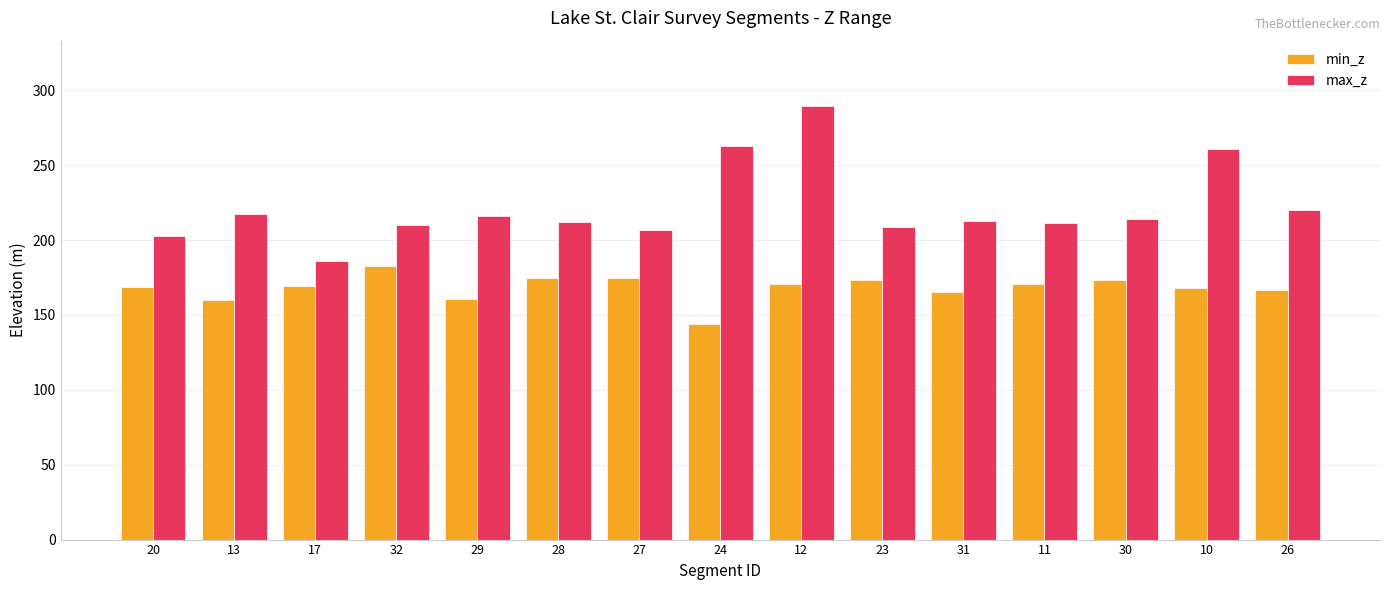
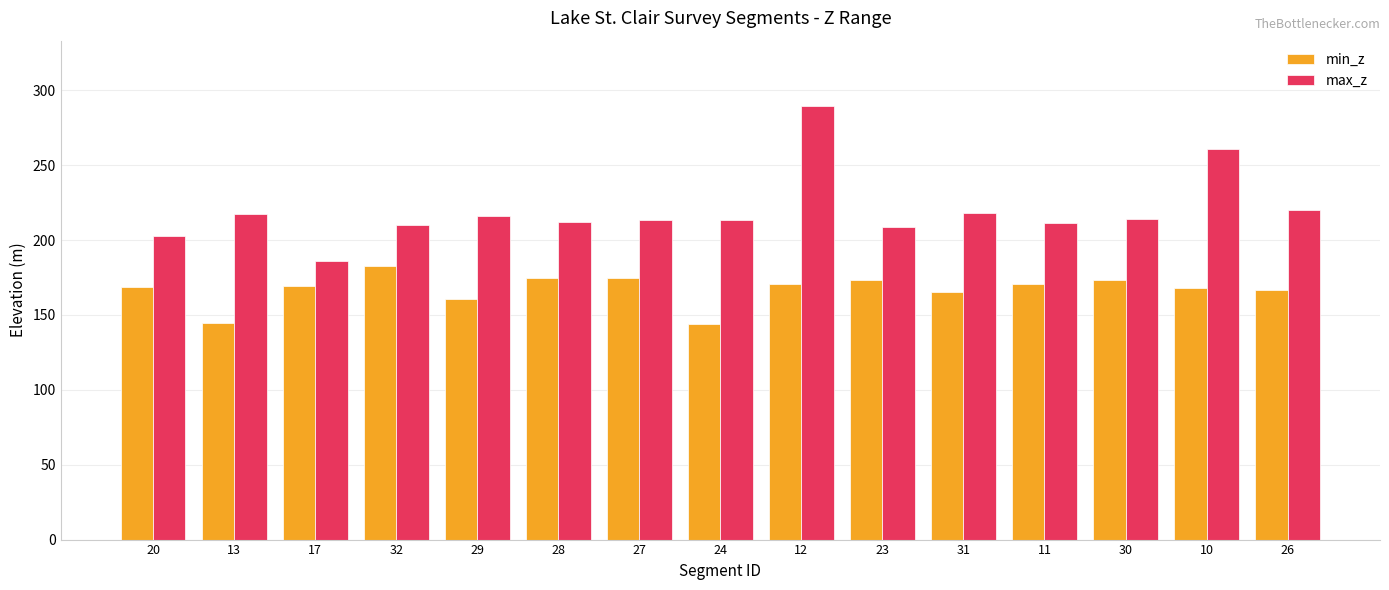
min_z, 13: 160 -> 145
max_z, 27: 207 -> 214
max_z, 24: 262 -> 213
max_z, 31: 213 -> 218
